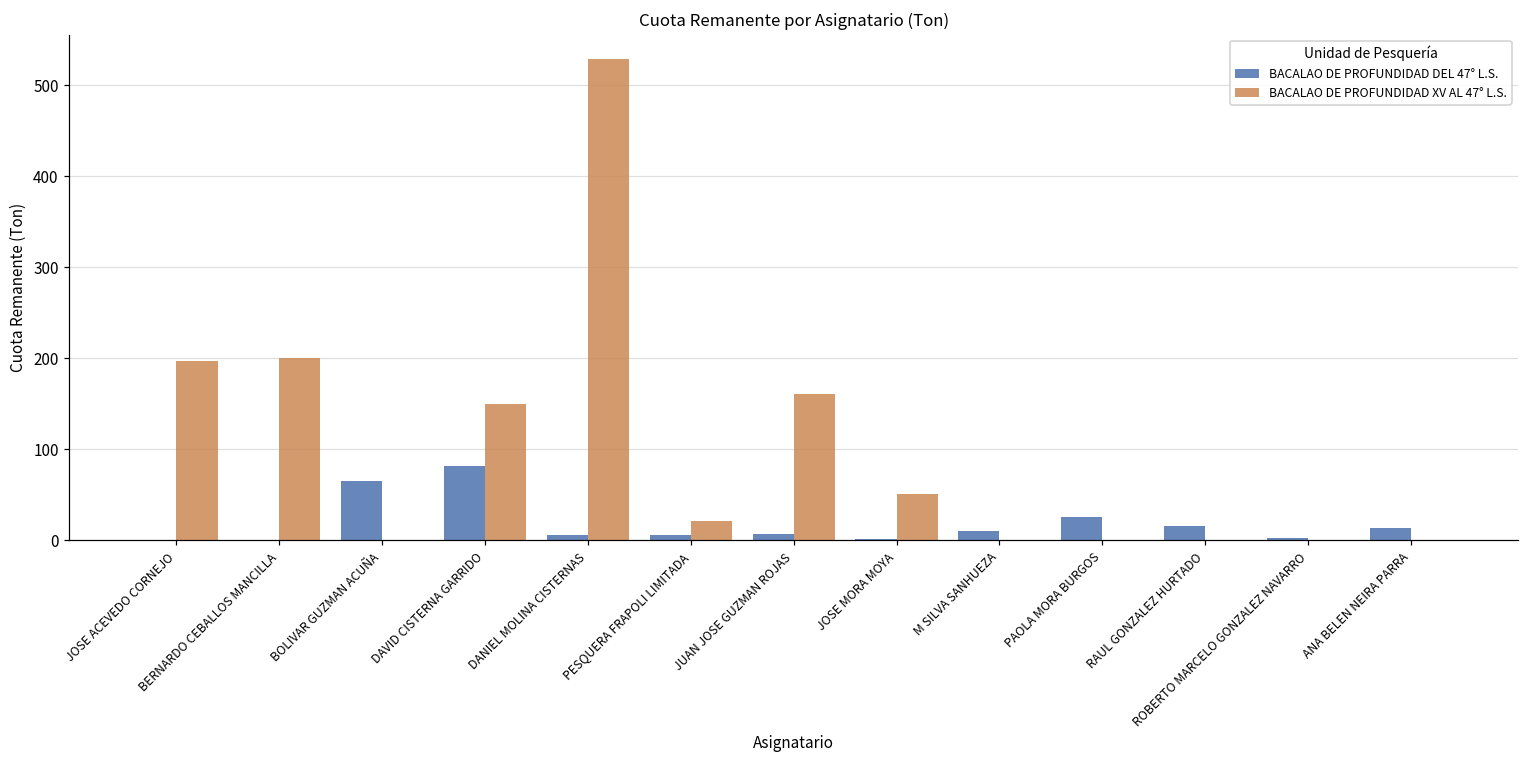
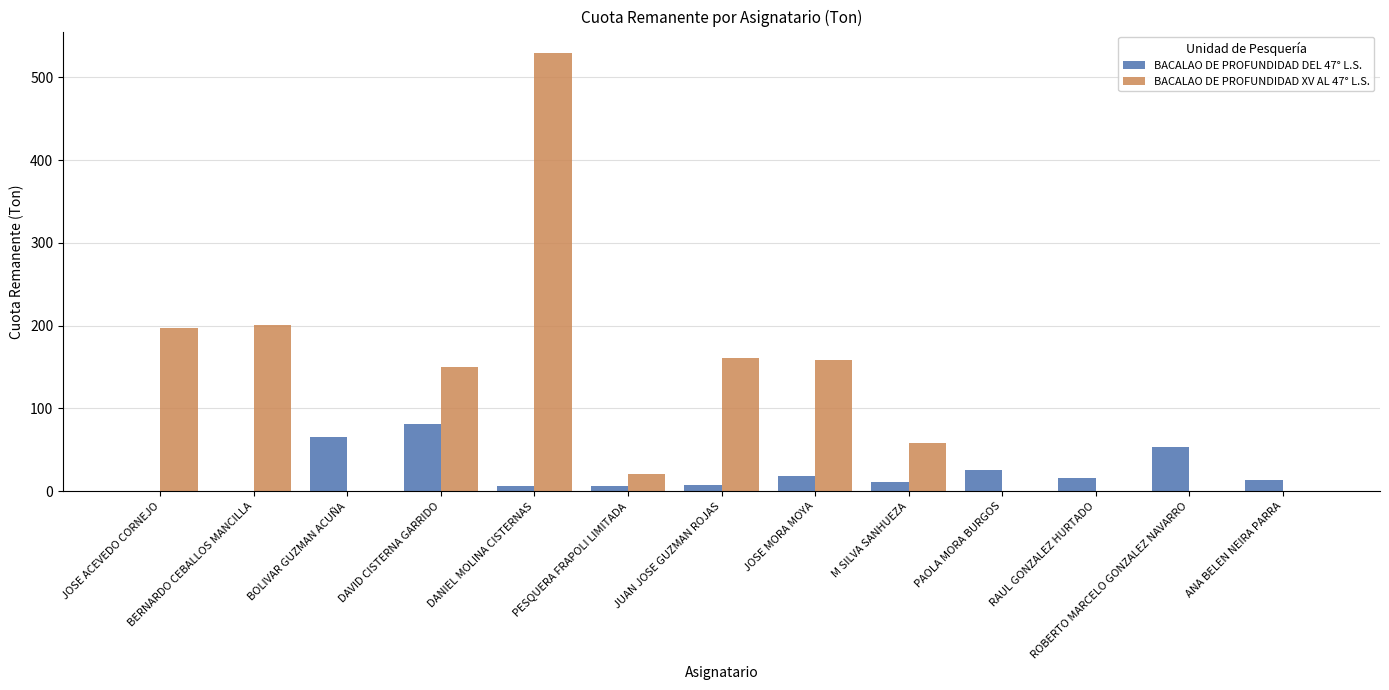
BACALAO DE PROFUNDIDAD DEL 47° L.S., JOSE MORA MOYA: 0 -> 20
BACALAO DE PROFUNDIDAD XV AL 47° L.S., JOSE MORA MOYA: 50 -> 160
BACALAO DE PROFUNDIDAD XV AL 47° L.S., M SILVA SANHUEZA: 0 -> 60
BACALAO DE PROFUNDIDAD DEL 47° L.S., ROBERTO MARCELO GONZALEZ NAVARRO: 0 -> 50
